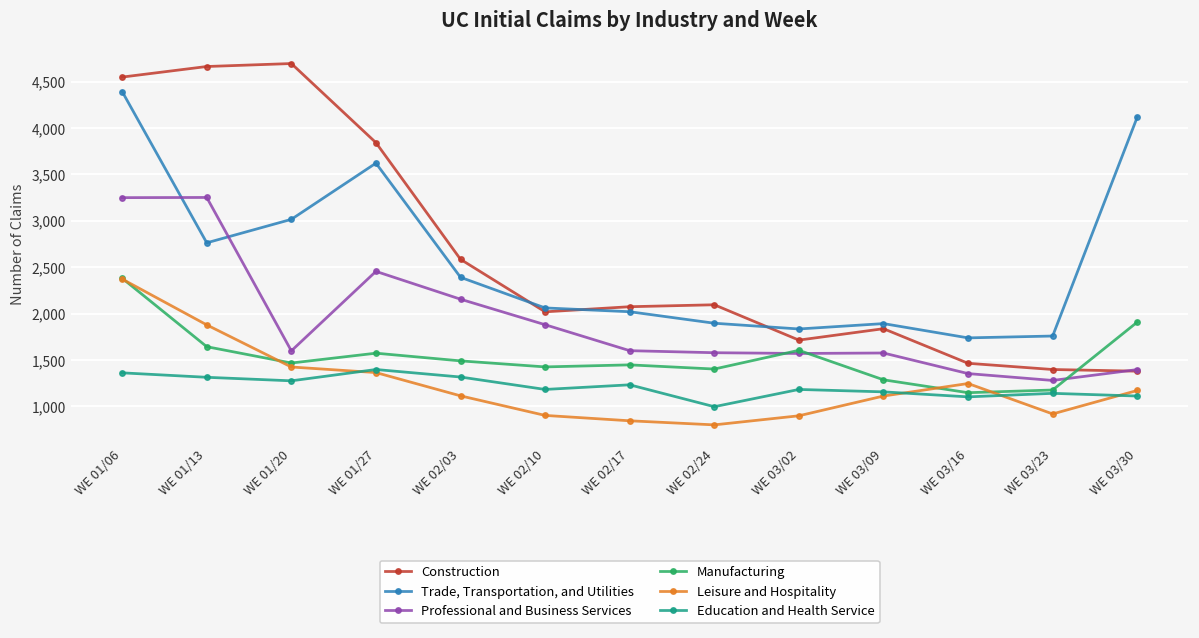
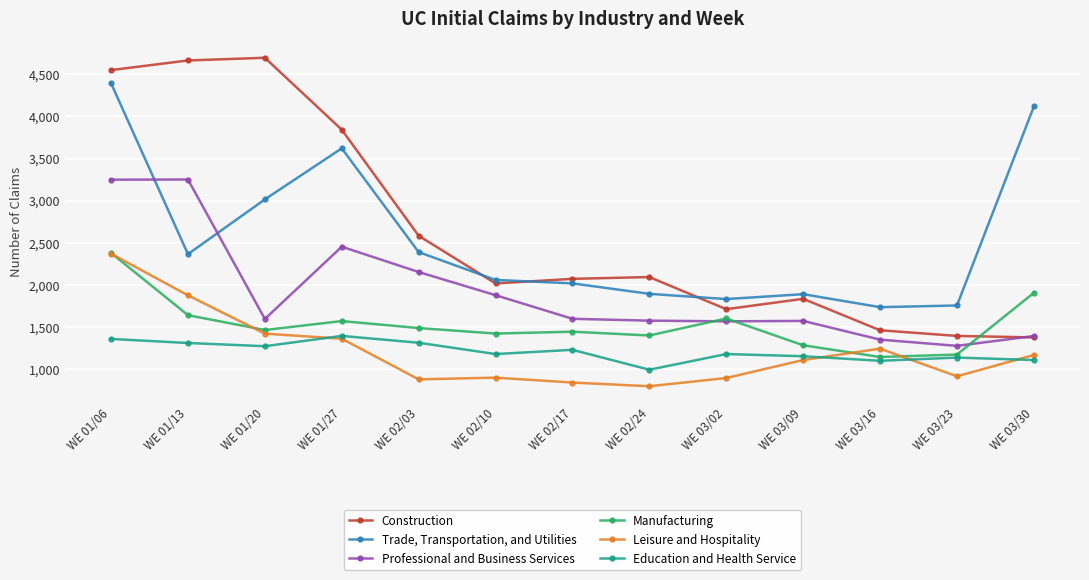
Trade, Transportation, and Utilities, WE 01/13: 2,800 -> 2,400
Leisure and Hospitality, WE 02/03: 1,100 -> 900
